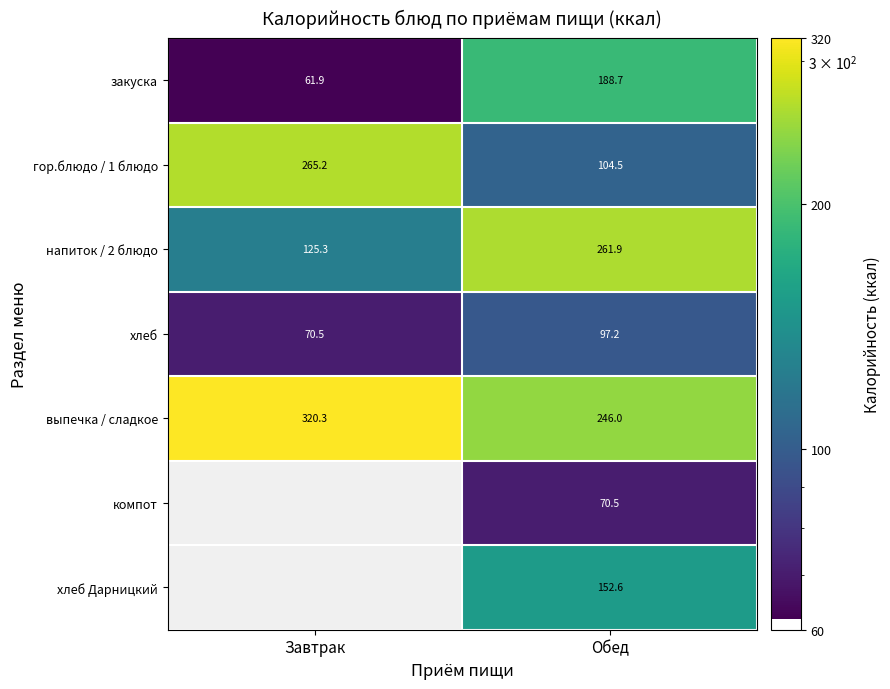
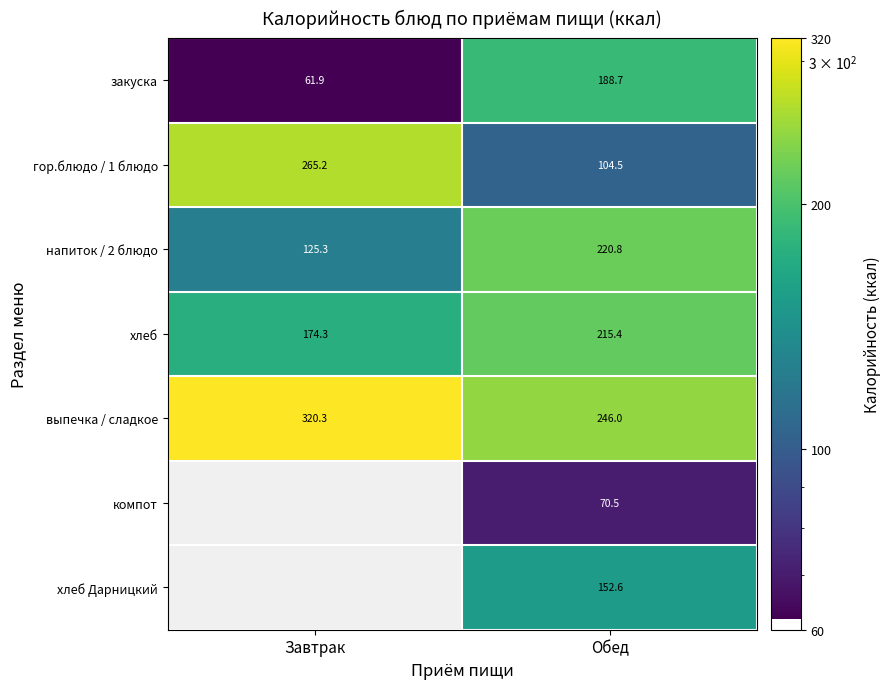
напиток / 2 блюдо, Обед: 261.9 -> 220.8
хлеб, Завтрак: 70.5 -> 174.3
хлеб, Обед: 97.2 -> 215.4
